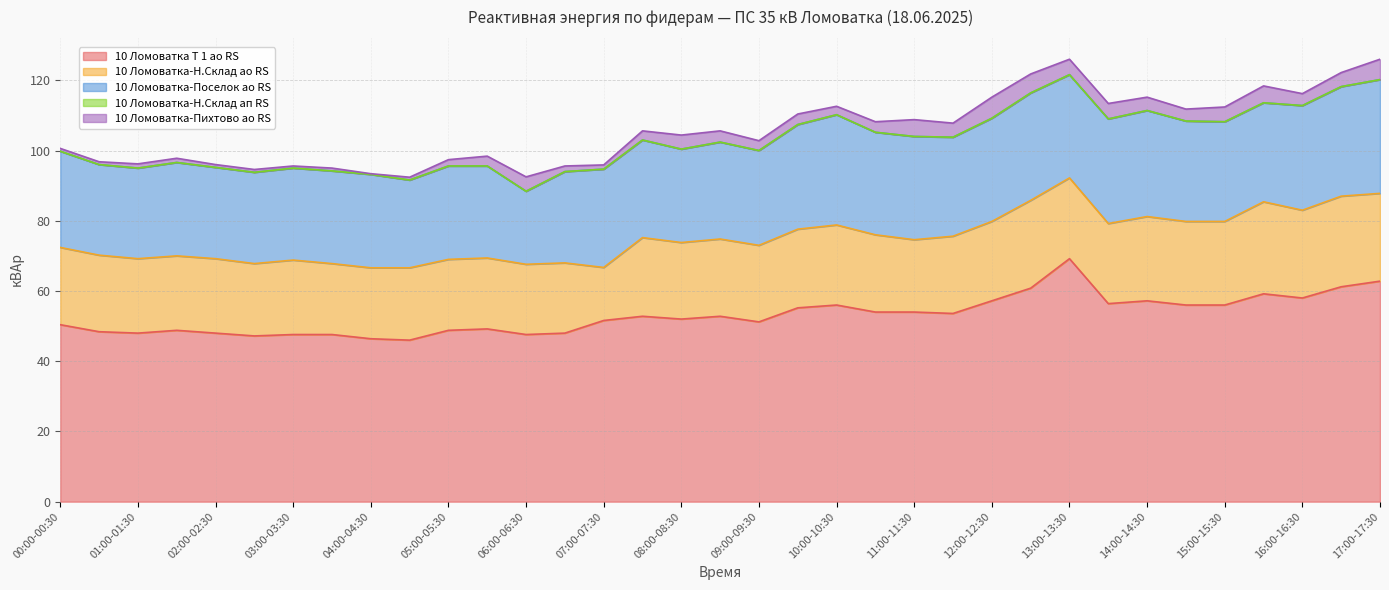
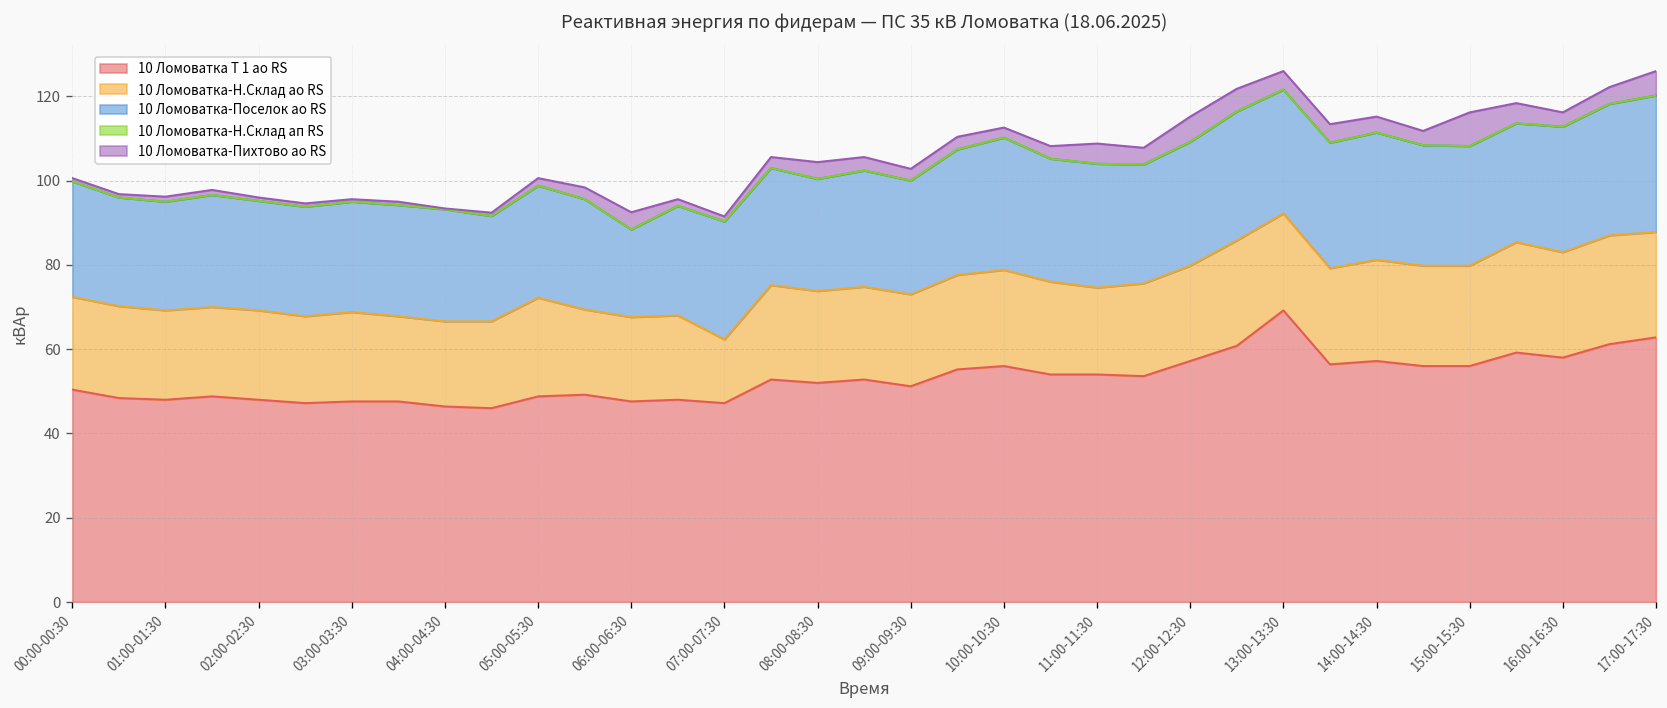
10 Ломоватка-Н.Склад ао RS, 05:00-05:30: 20 -> 23
10 Ломоватка Т 1 ао RS, 07:00-07:30: 52 -> 47
10 Ломоватка-Пихтово ао RS, 15:00-15:30: 4 -> 8
